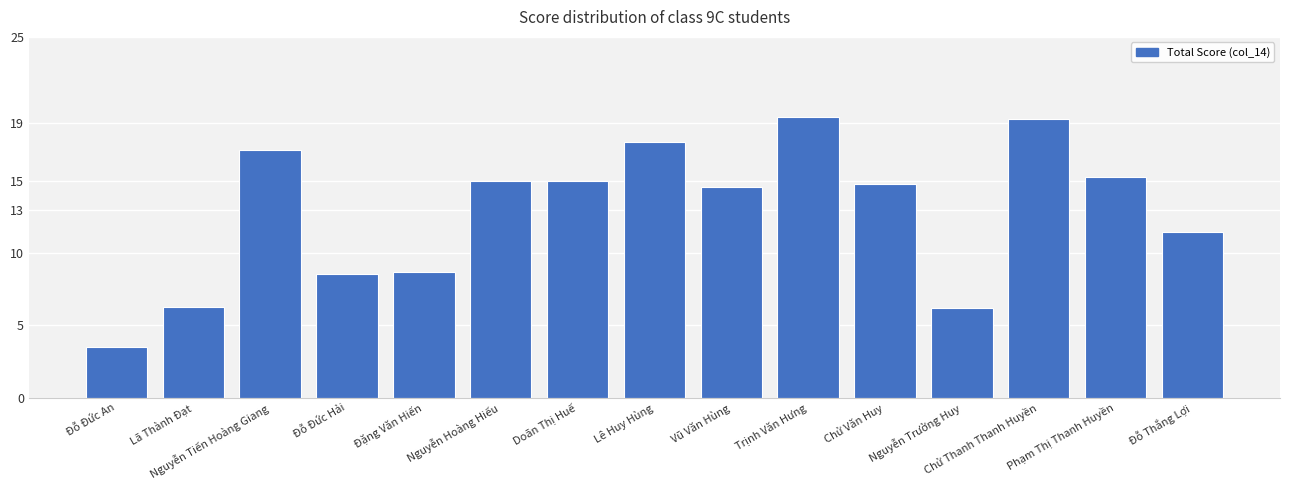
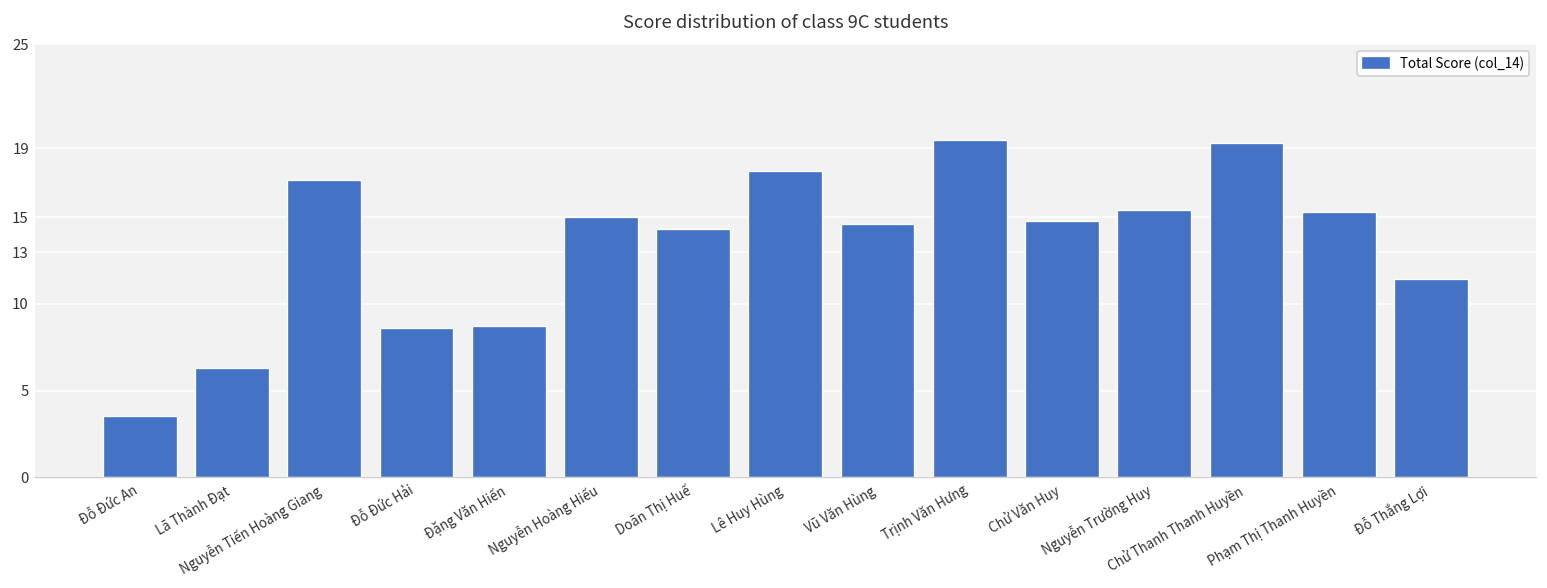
Doãn Thị Huế: 15.0 -> 14.4
Nguyễn Trường Huy: 6.2 -> 15.4
